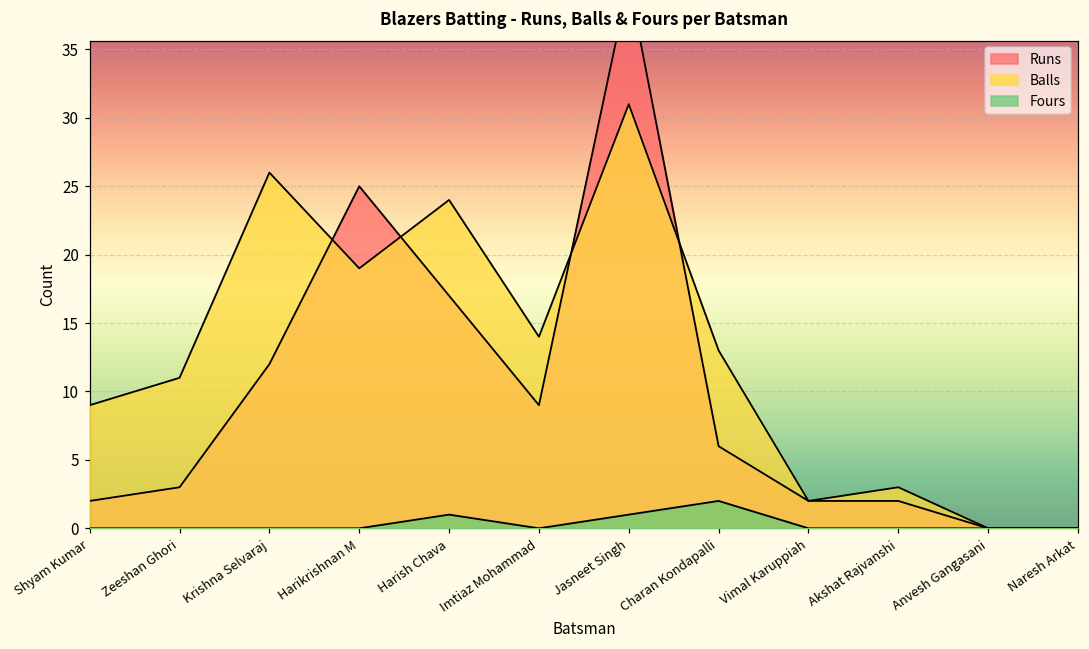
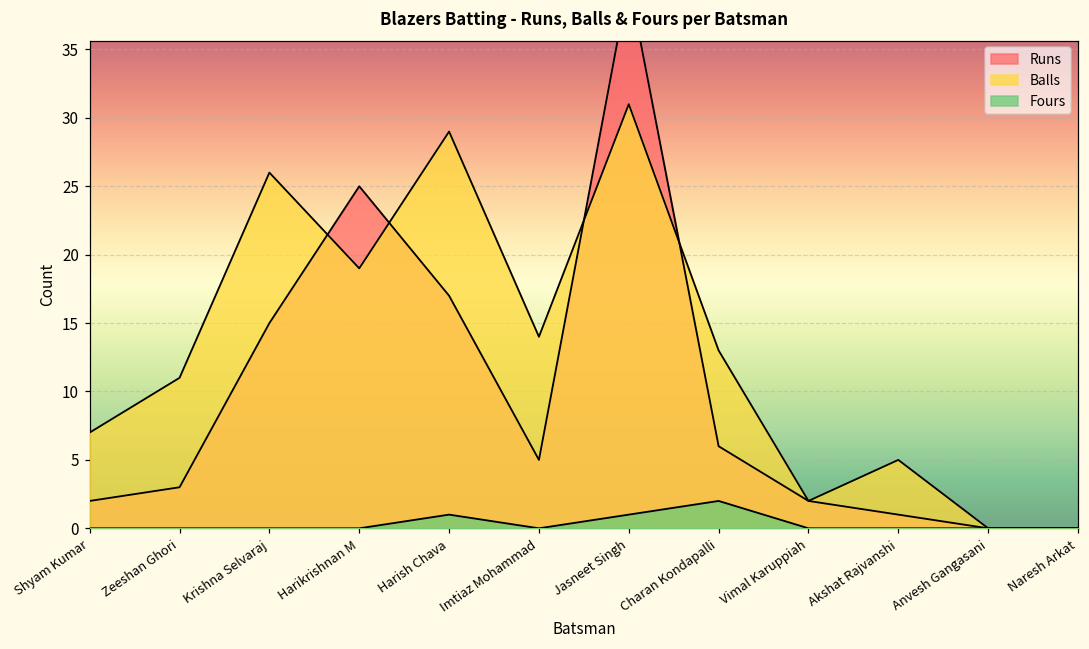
Balls, Shyam Kumar: 9 -> 7
Runs, Krishna Selvaraj: 12 -> 15
Balls, Harish Chava: 24 -> 29
Runs, Imtiaz Mohammad: 9 -> 5
Runs, Akshat Rajvanshi: 2 -> 1
Balls, Akshat Rajvanshi: 3 -> 5
